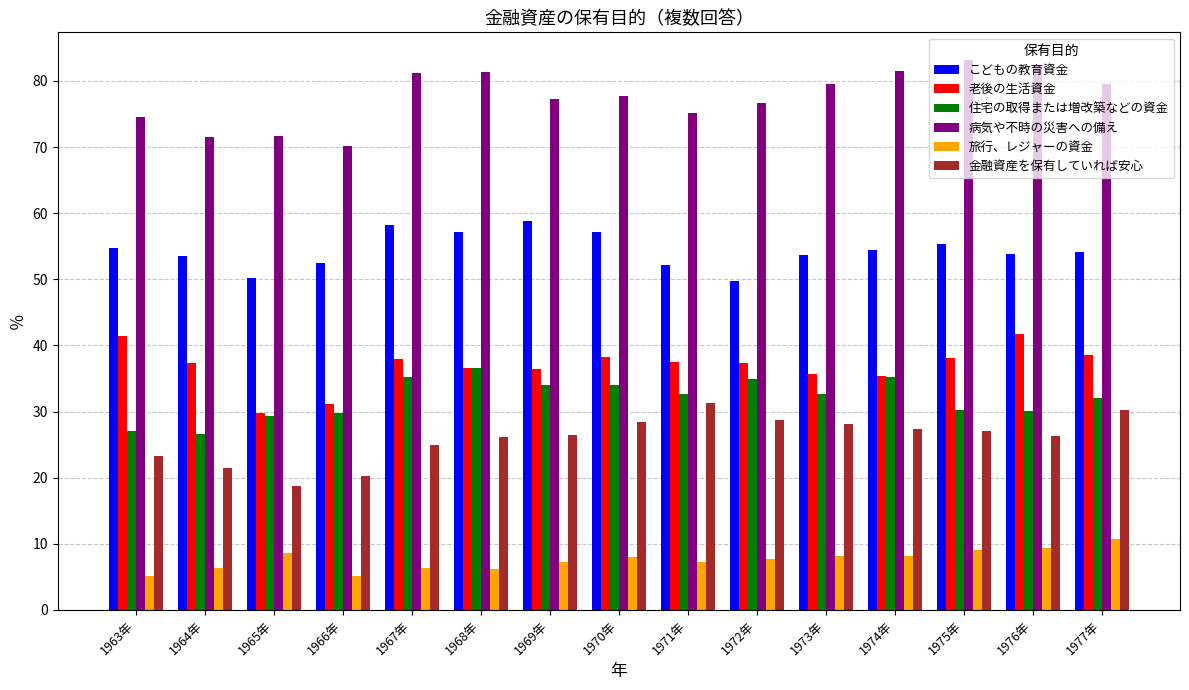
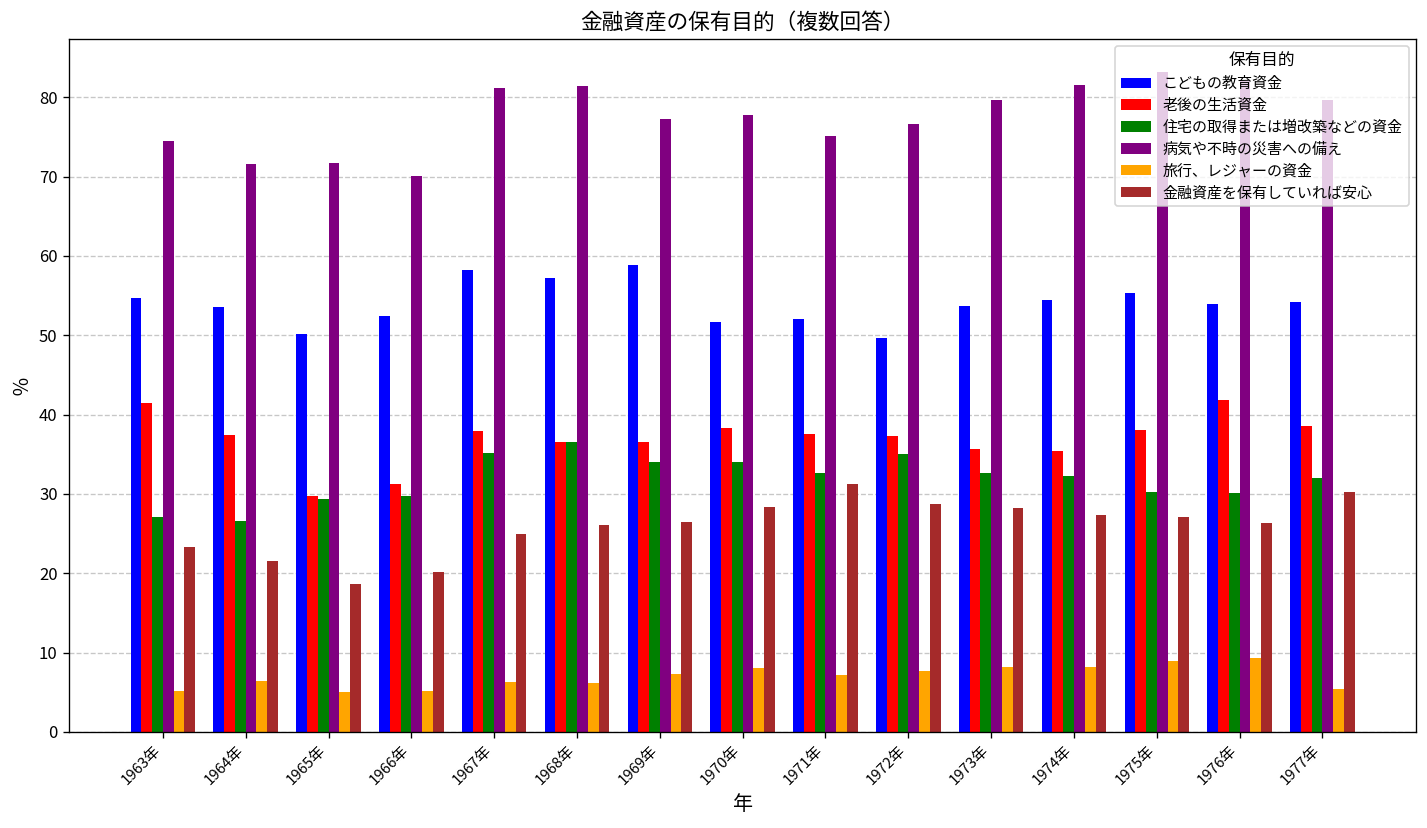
旅行、レジャーの資金, 1965年: 9 -> 5
こどもの教育資金, 1970年: 57 -> 52
住宅の取得または増改築などの資金, 1974年: 35 -> 32
旅行、レジャーの資金, 1977年: 11 -> 5
